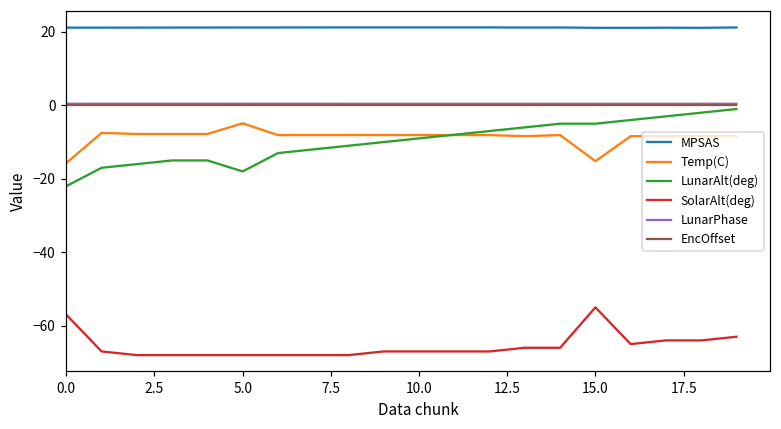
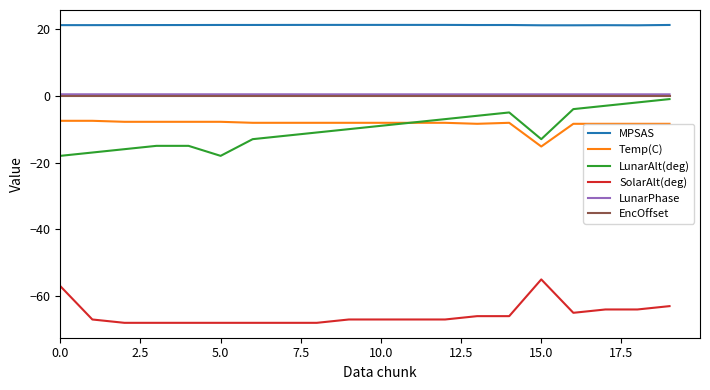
Temp(C), 0.0: -16 -> -8
LunarAlt(deg), 0.0: -22 -> -18
Temp(C), 5.0: -5 -> -8
LunarAlt(deg), 15.0: -5 -> -13
